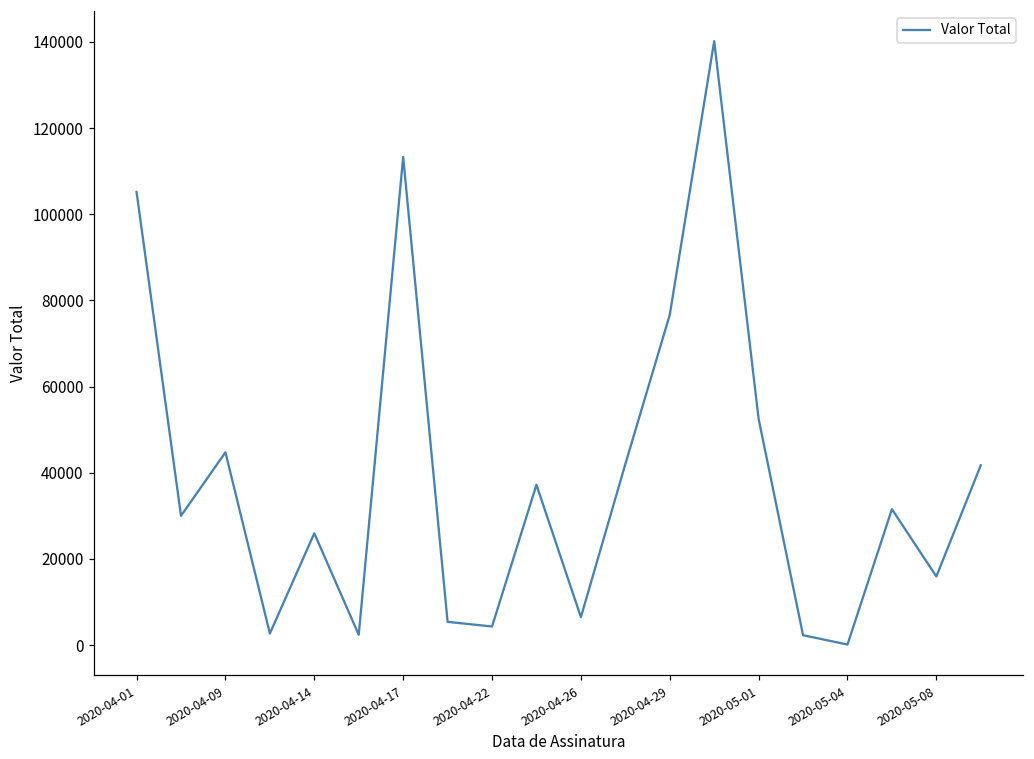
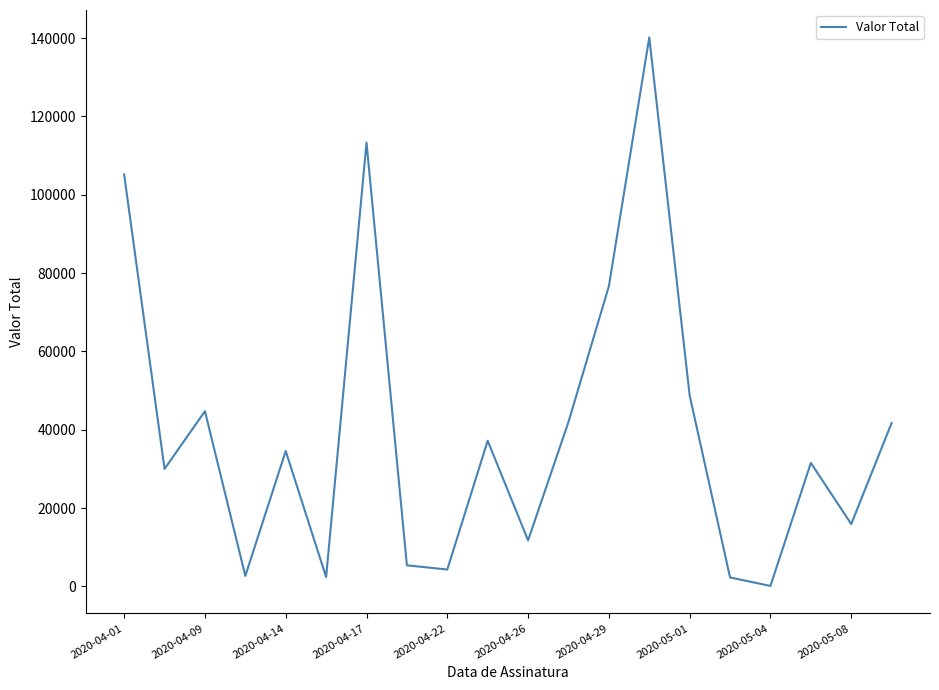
2020-04-14: 26000 -> 35000
2020-04-26: 6000 -> 12000
2020-05-01: 53000 -> 49000
